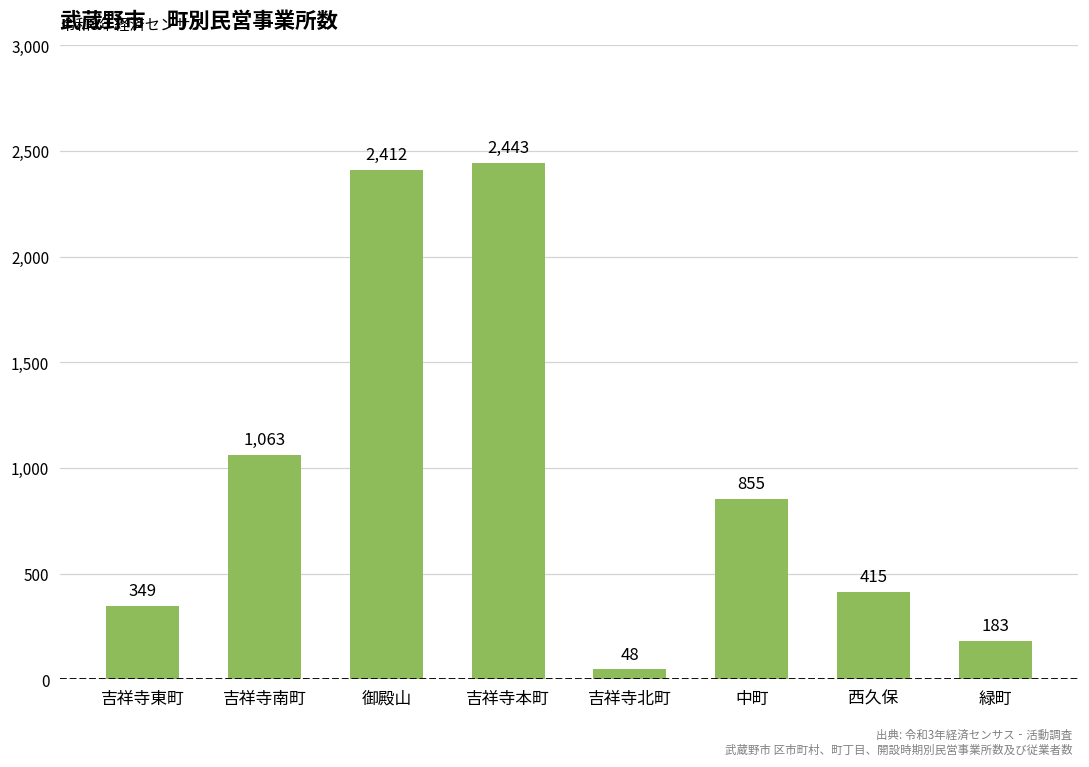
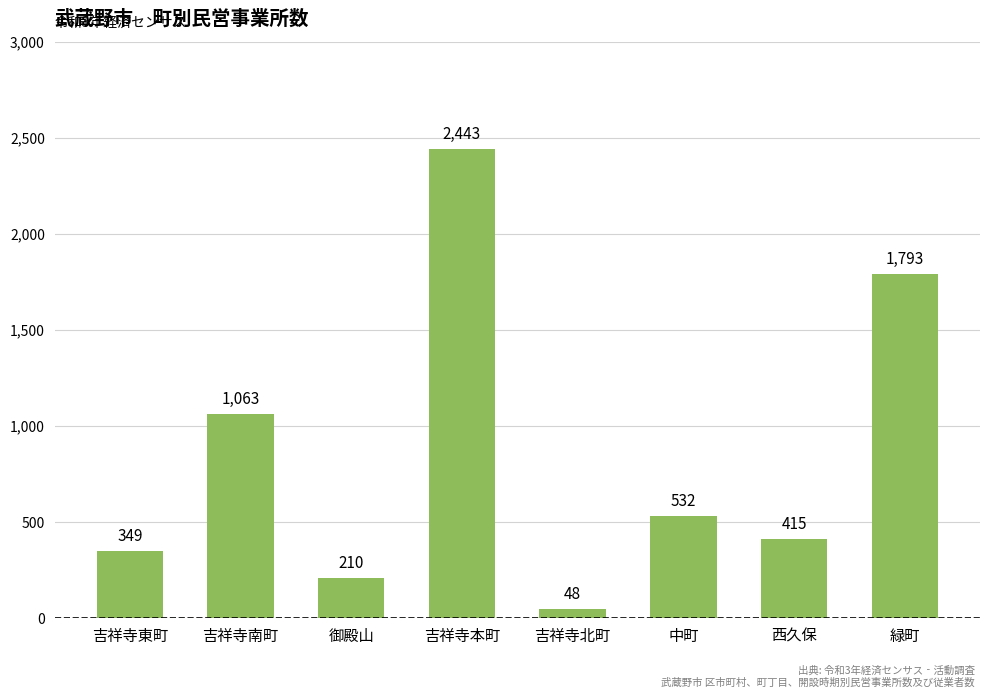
御殿山: 2,412 -> 210
中町: 855 -> 532
緑町: 183 -> 1,793
